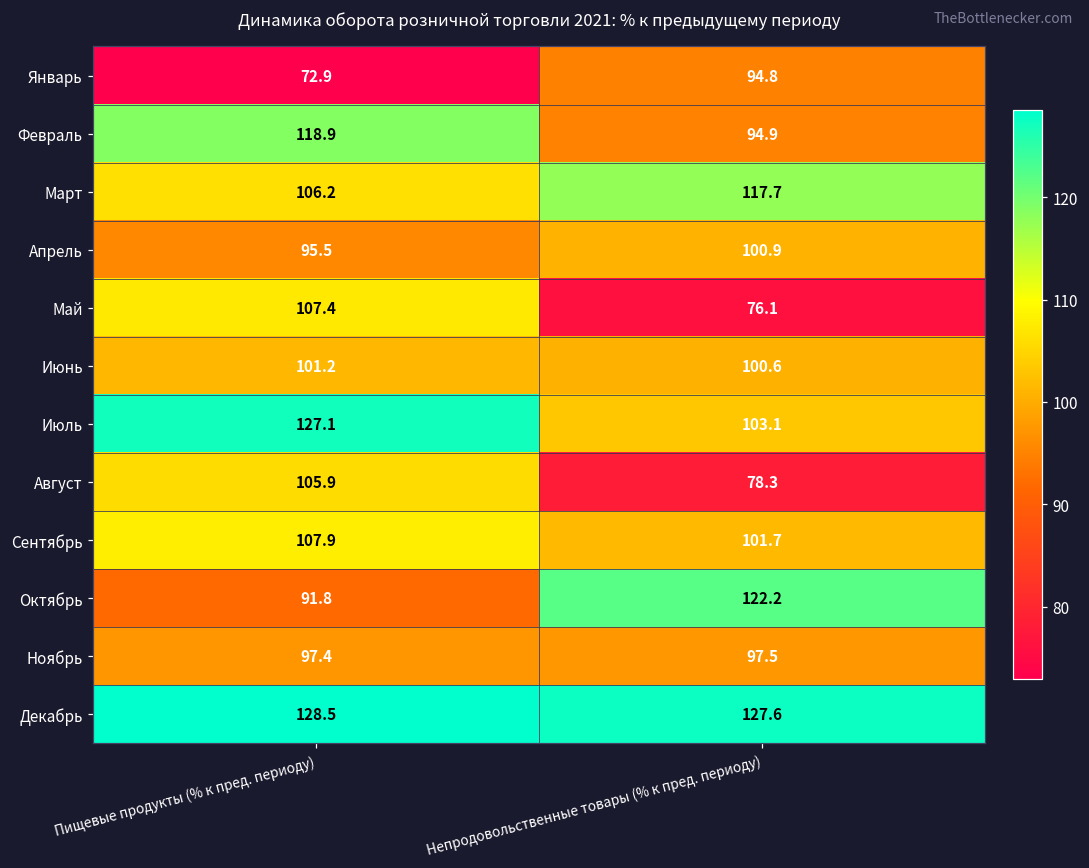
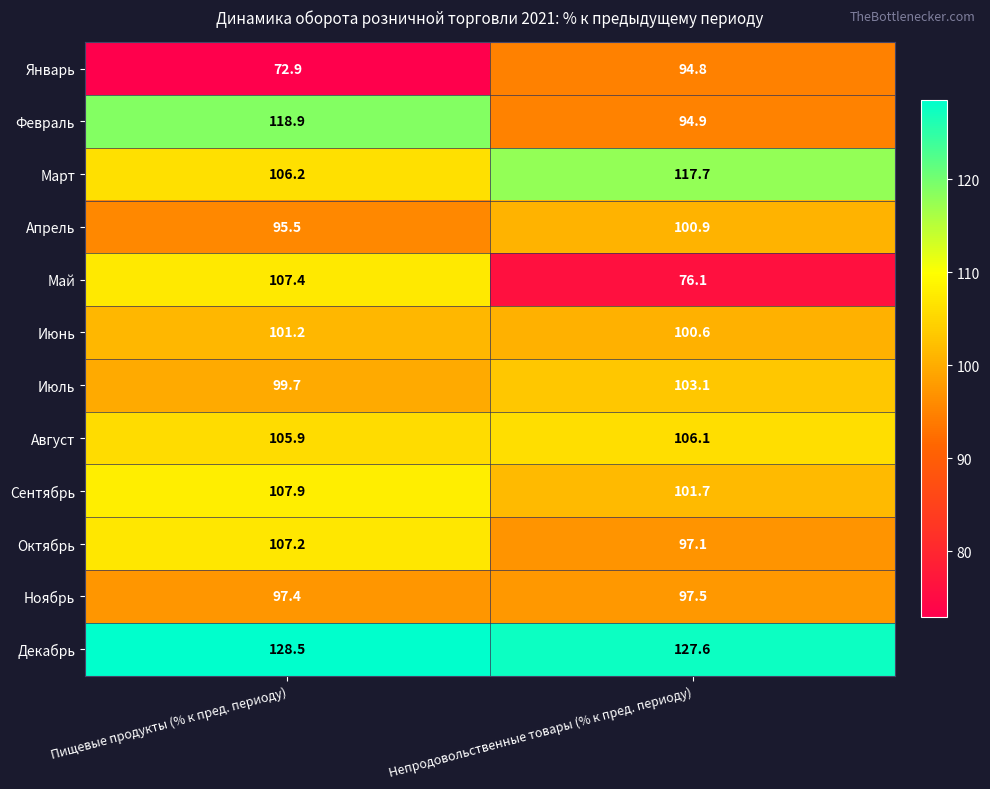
Июль, Пищевые продукты (% к пред. периоду): 127.1 -> 99.7
Август, Непродовольственные товары (% к пред. периоду): 78.3 -> 106.1
Октябрь, Пищевые продукты (% к пред. периоду): 91.8 -> 107.2
Октябрь, Непродовольственные товары (% к пред. периоду): 122.2 -> 97.1
